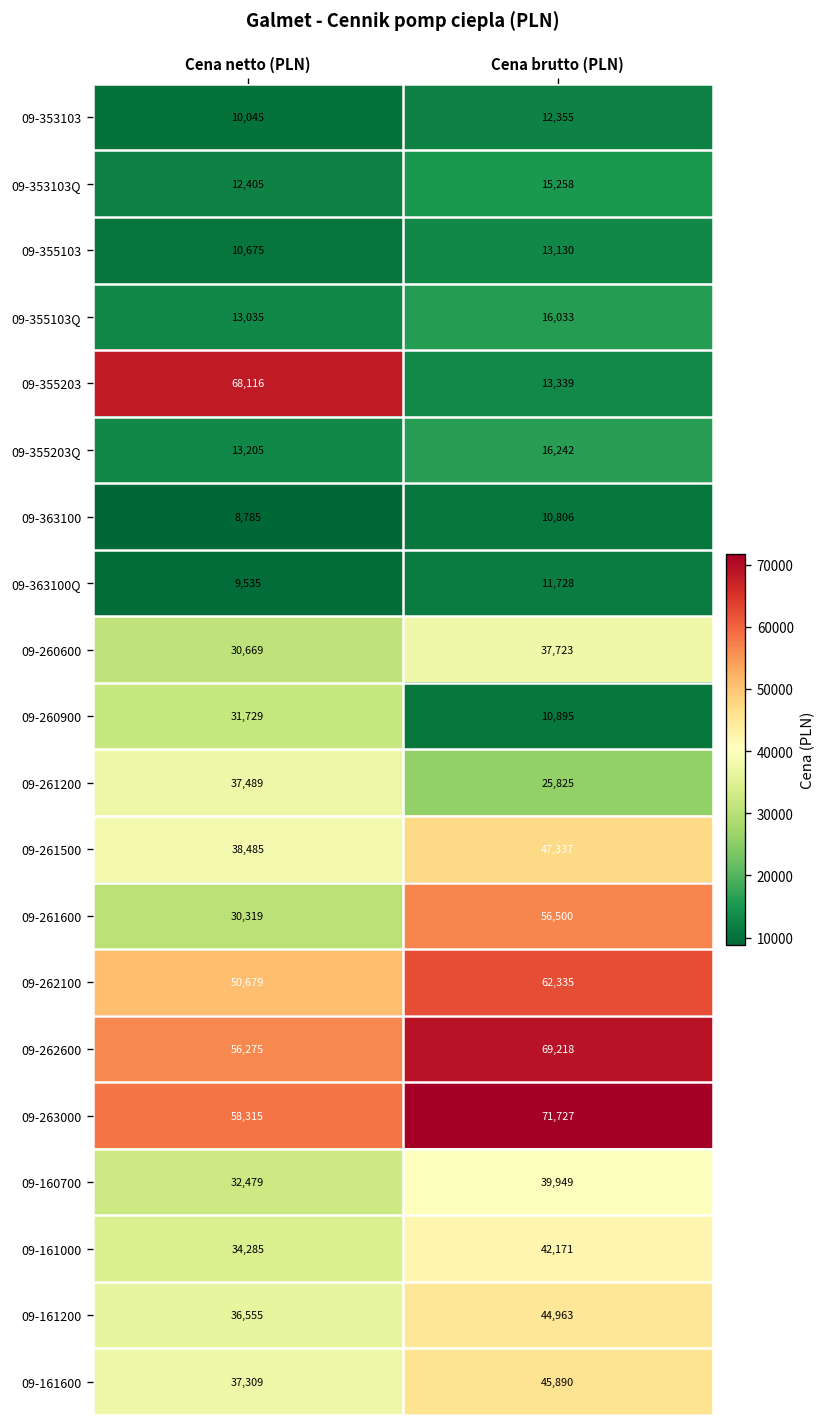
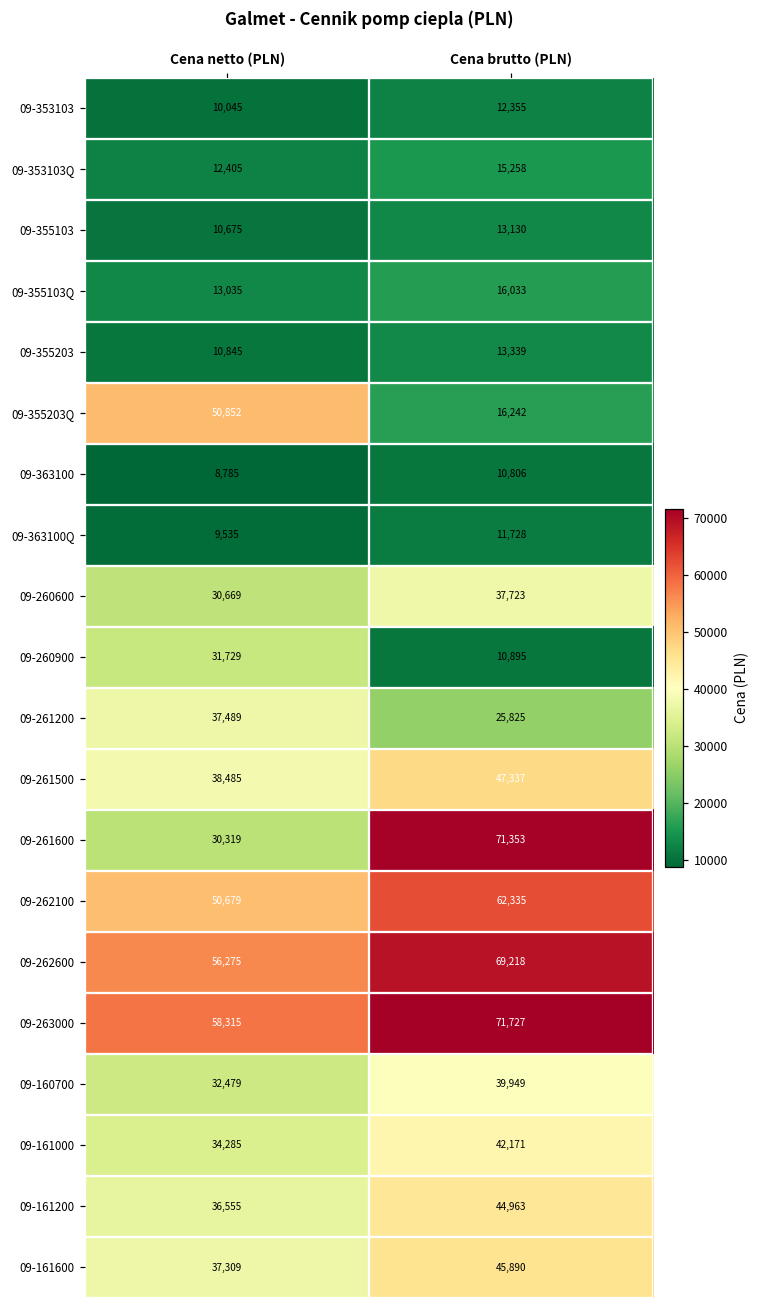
09-355203, Cena netto (PLN): 68,116 -> 10,845
09-355203Q, Cena netto (PLN): 13,205 -> 50,852
09-261600, Cena brutto (PLN): 56,500 -> 71,353
